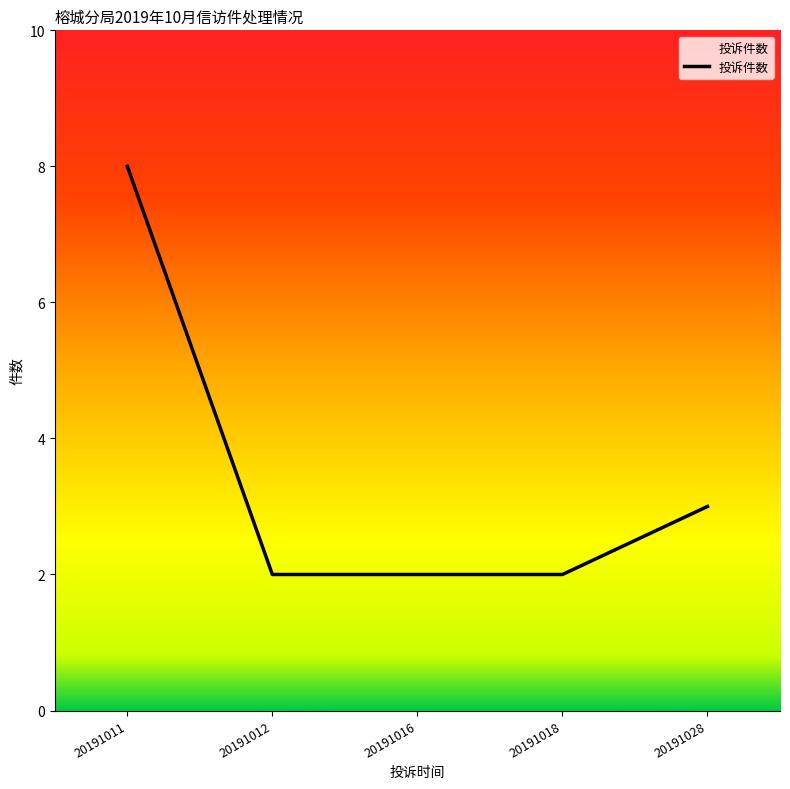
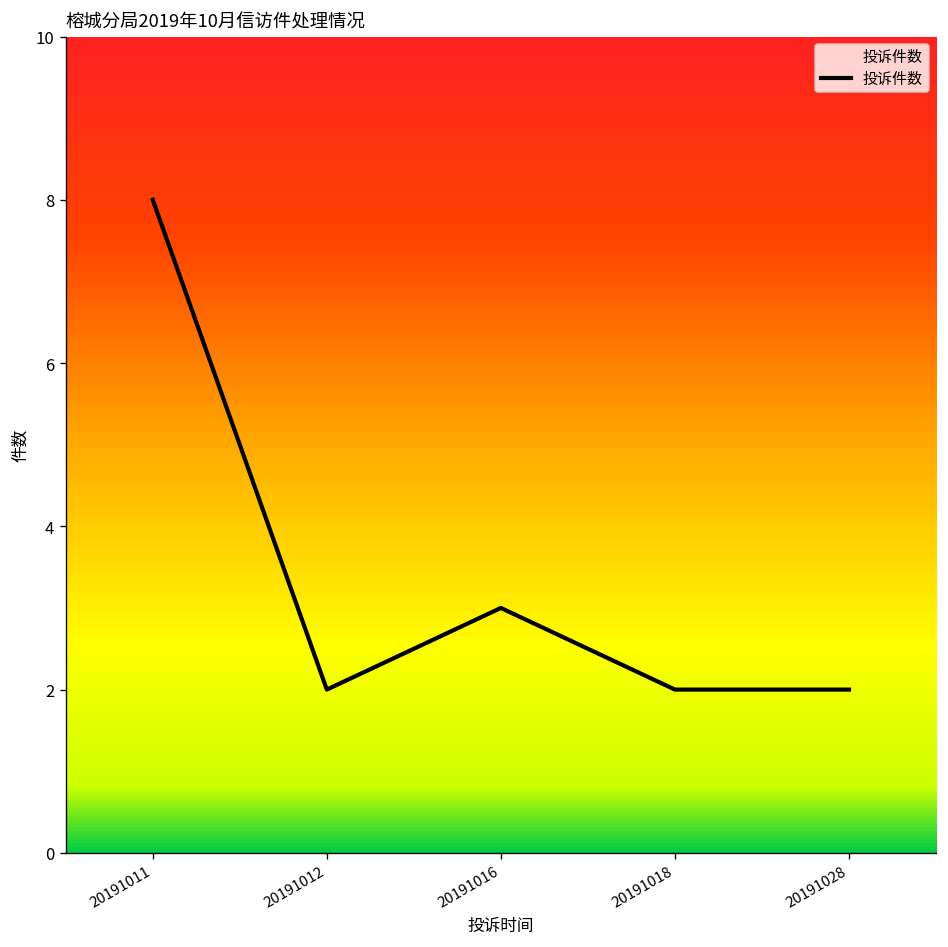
20191016: 2 -> 3
20191028: 3 -> 2
